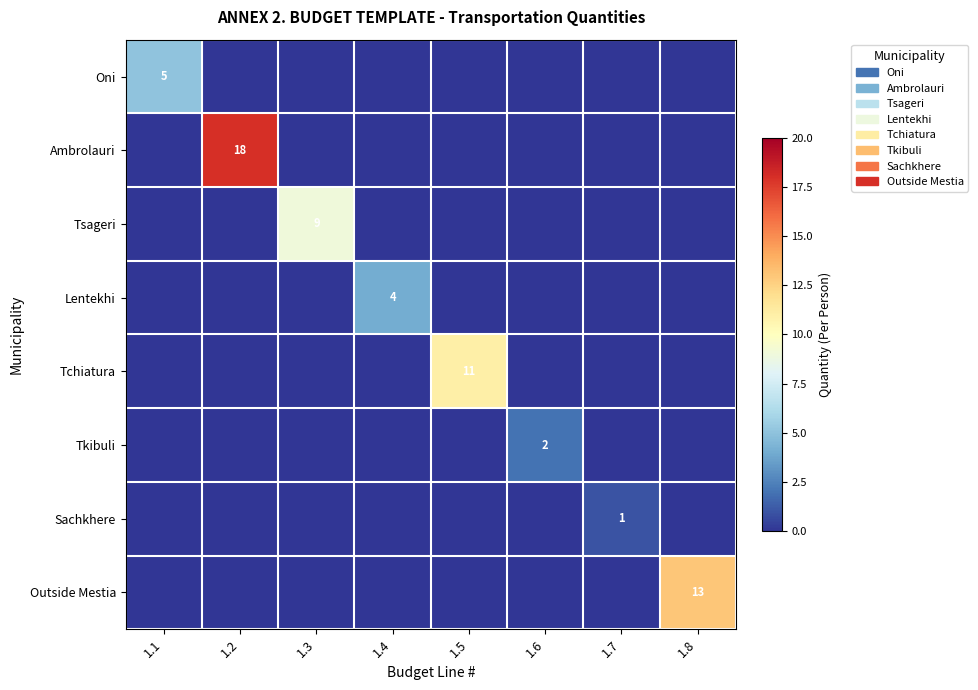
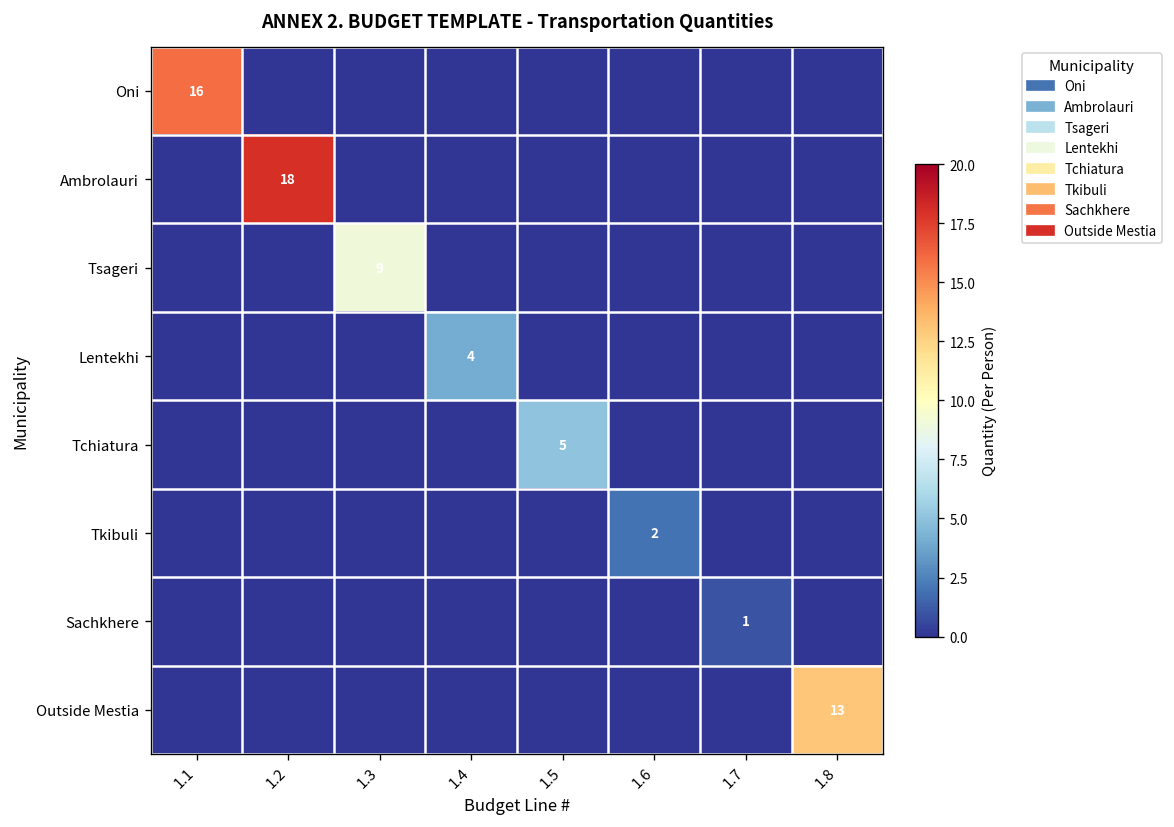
Oni, 1.1: 5 -> 16
Tchiatura, 1.5: 11 -> 5
